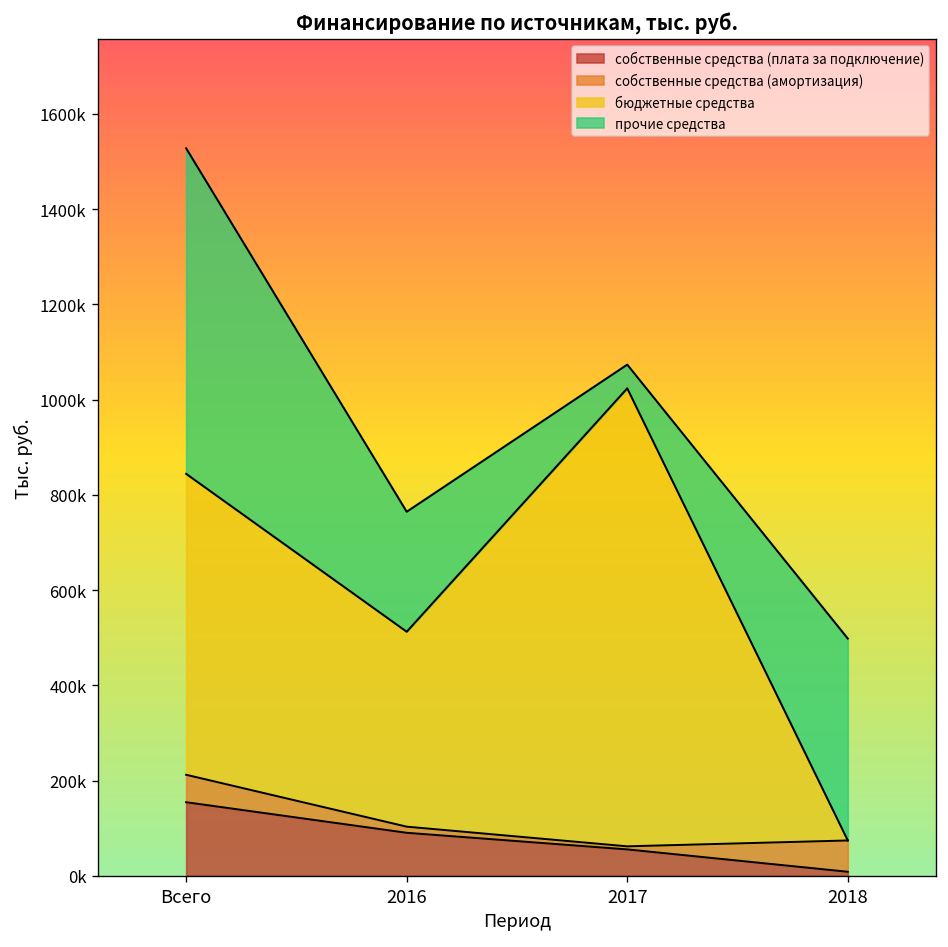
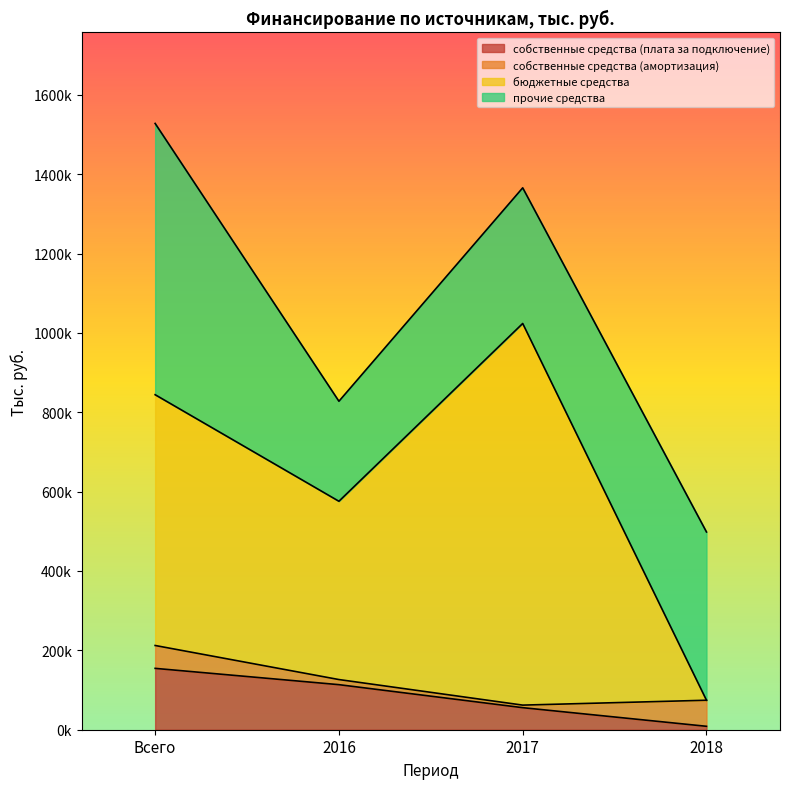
собственные средства (плата за подключение), 2016: 90000 -> 110000
бюджетные средства, 2016: 410000 -> 450000
прочие средства, 2017: 50000 -> 340000
